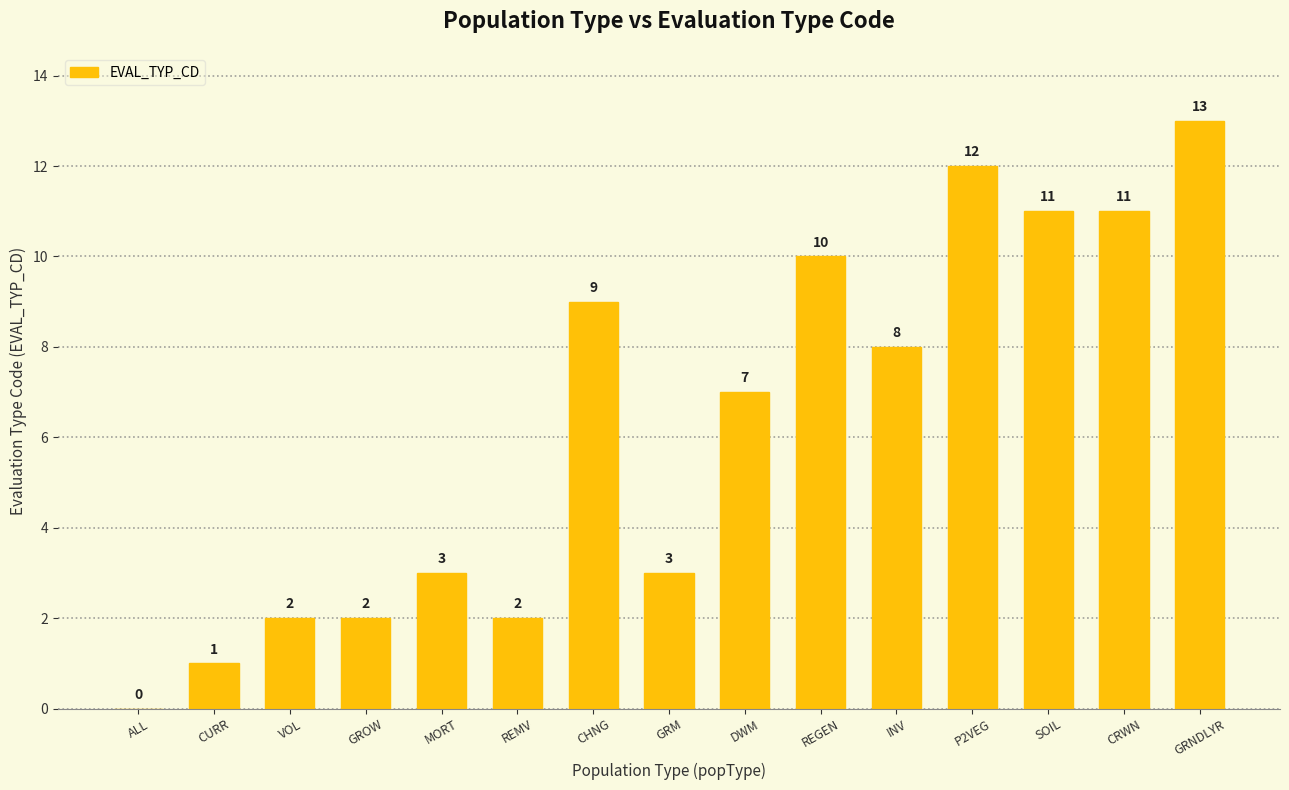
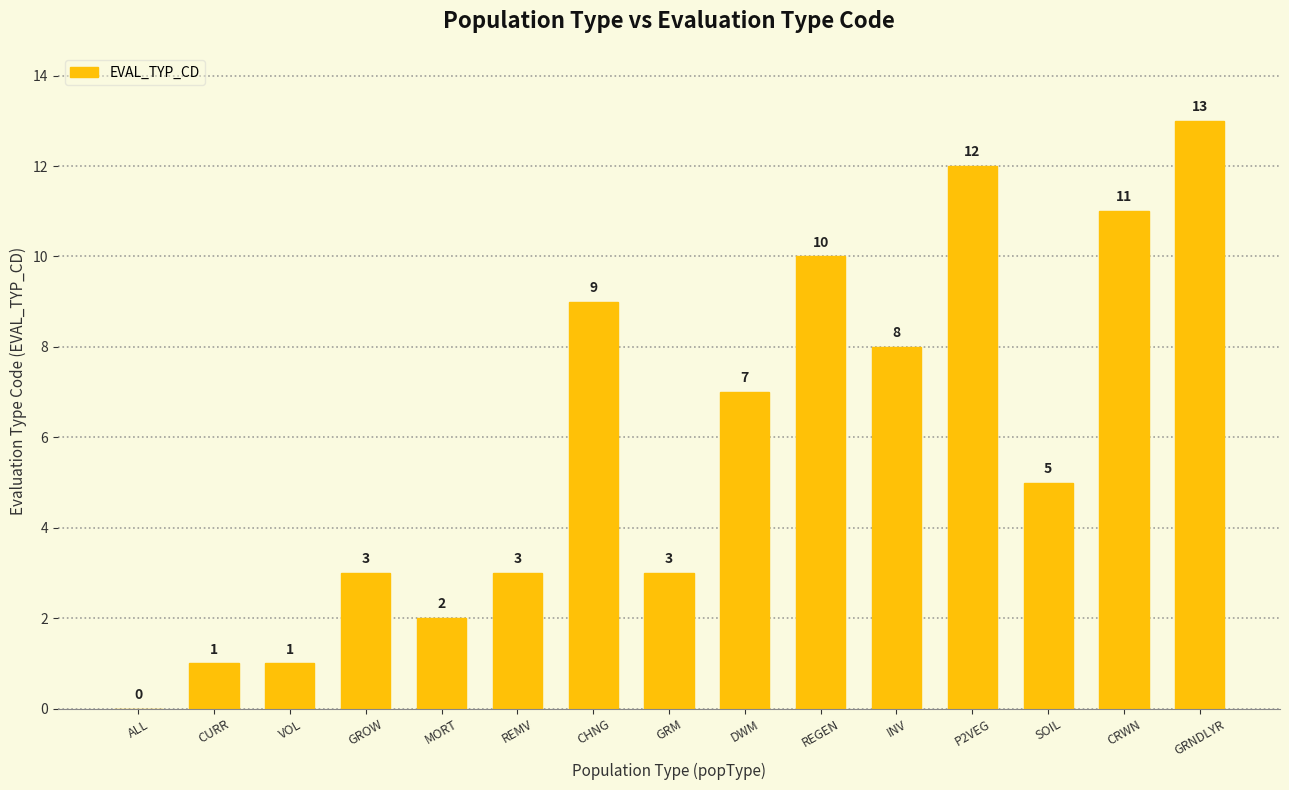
VOL: 2 -> 1
GROW: 2 -> 3
MORT: 3 -> 2
REMV: 2 -> 3
SOIL: 11 -> 5
